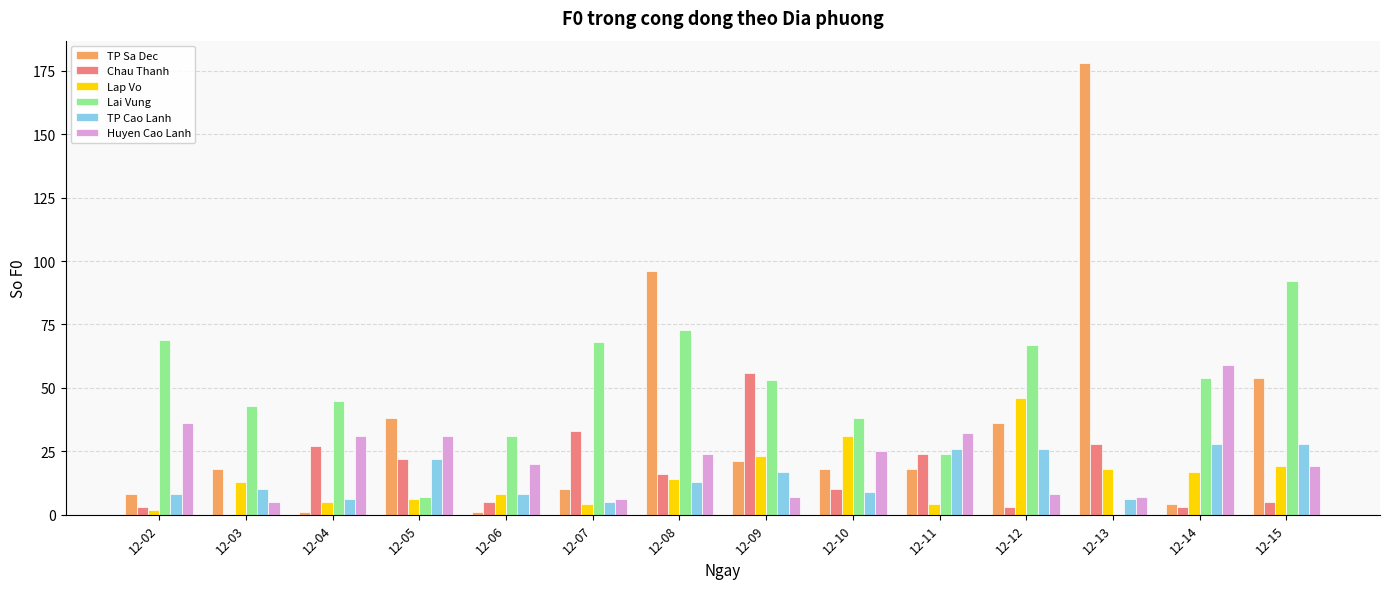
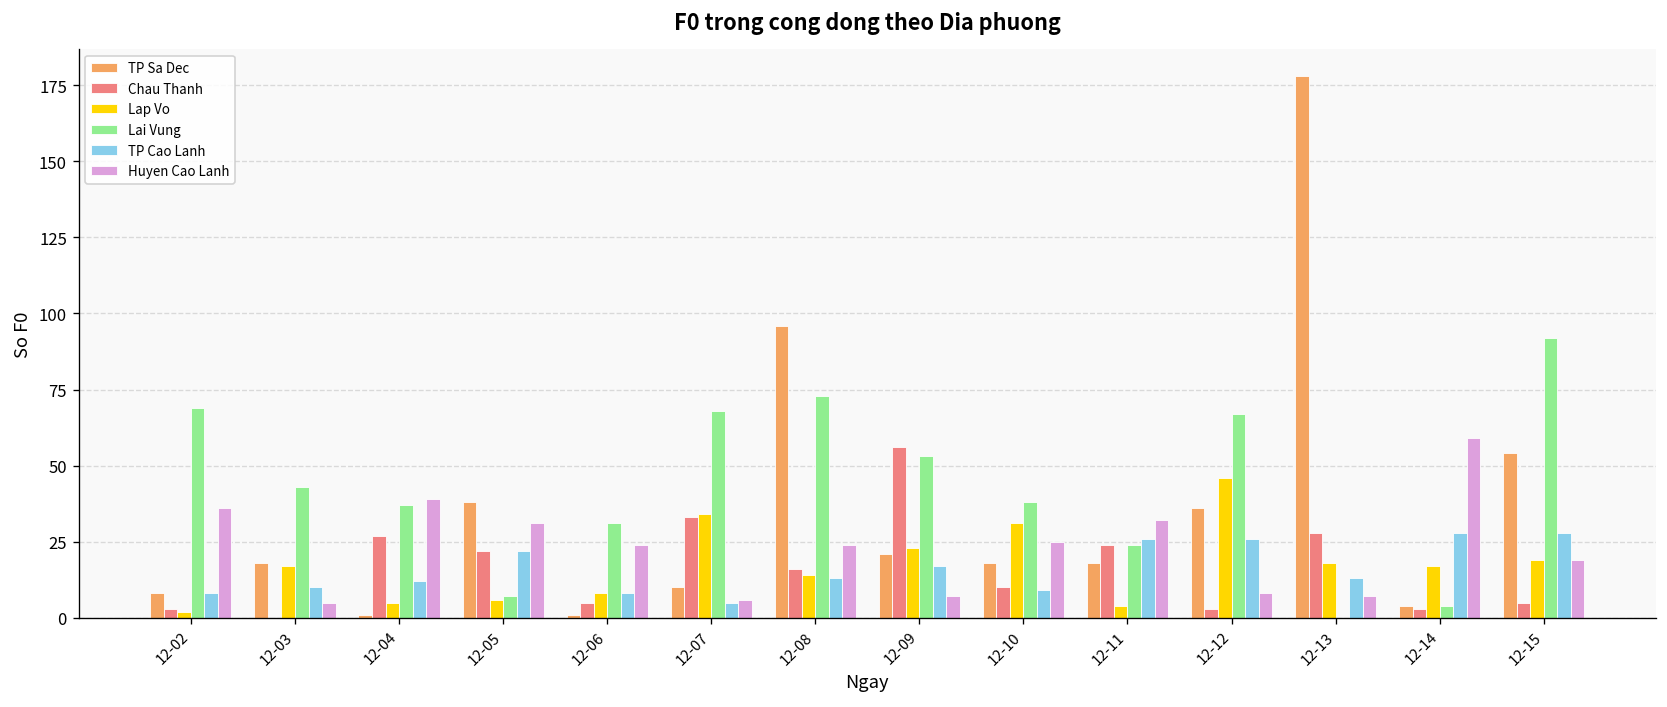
Lap Vo, 12-03: 13 -> 17
Lai Vung, 12-04: 45 -> 37
TP Cao Lanh, 12-04: 6 -> 12
Huyen Cao Lanh, 12-04: 31 -> 39
Huyen Cao Lanh, 12-06: 20 -> 24
Lap Vo, 12-07: 4 -> 34
TP Cao Lanh, 12-13: 6 -> 13
Lai Vung, 12-14: 54 -> 4
